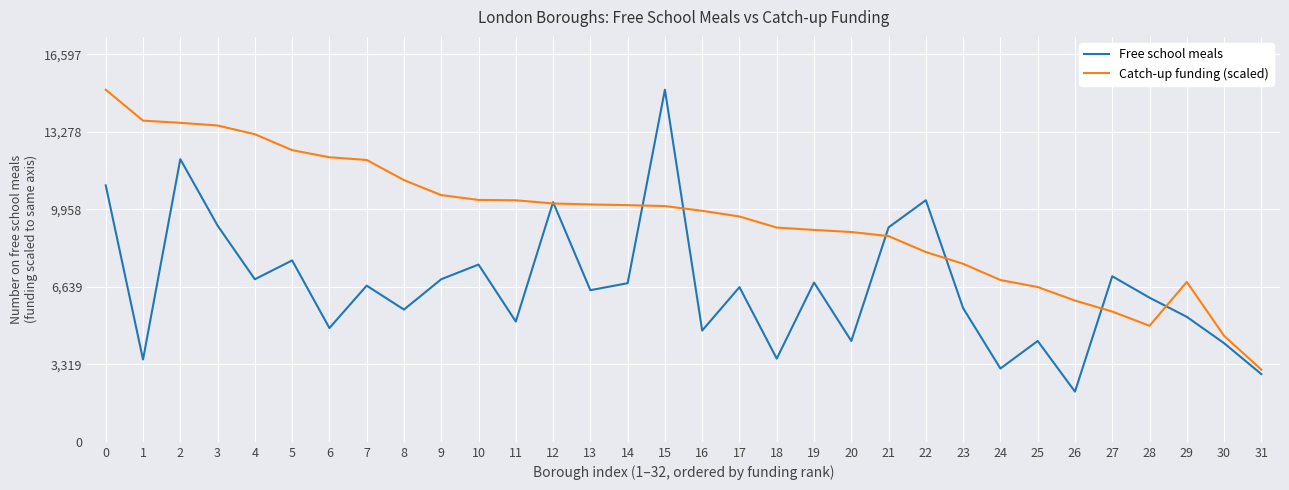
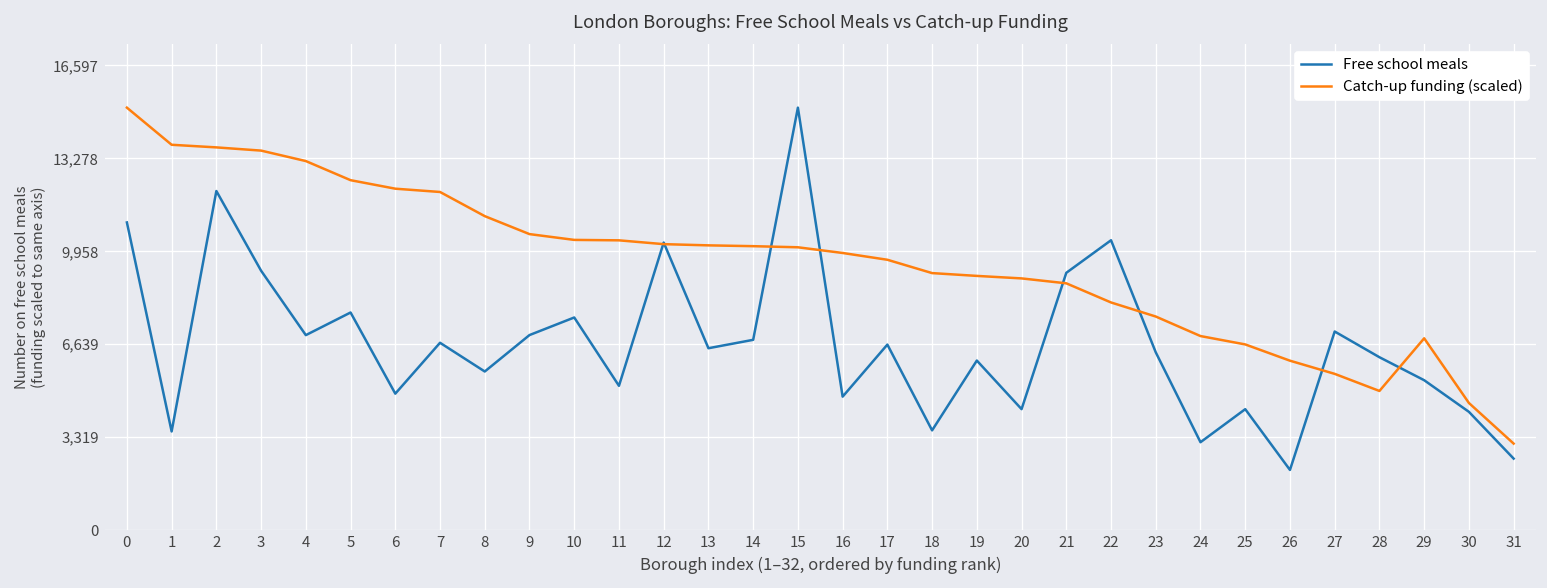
Free school meals, 19: 6,800 -> 6,100
Free school meals, 23: 5,700 -> 6,400
Free school meals, 31: 2,900 -> 2,600
